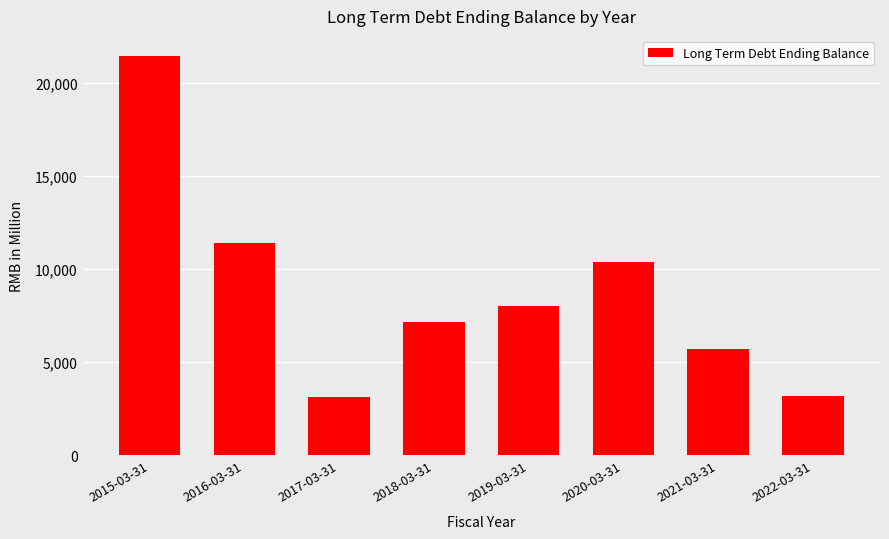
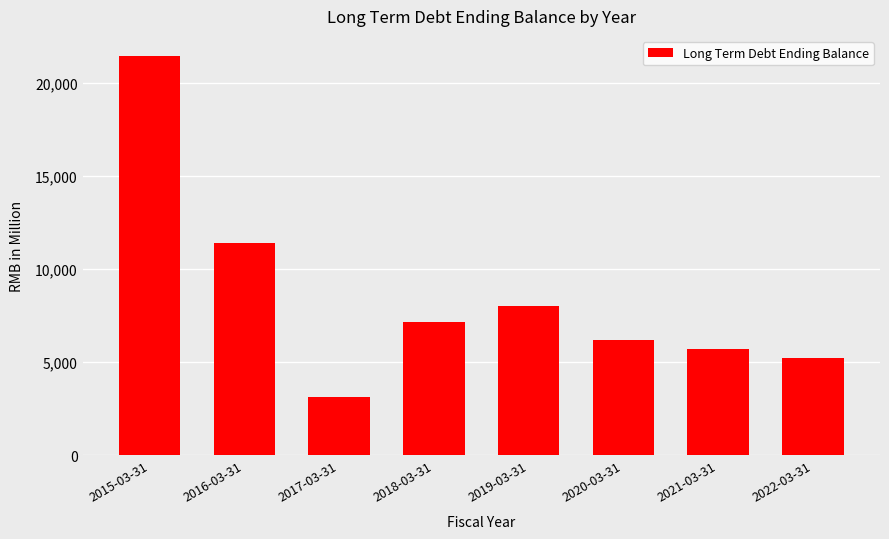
2020-03-31: 10,400 -> 6,200
2022-03-31: 3,200 -> 5,200
